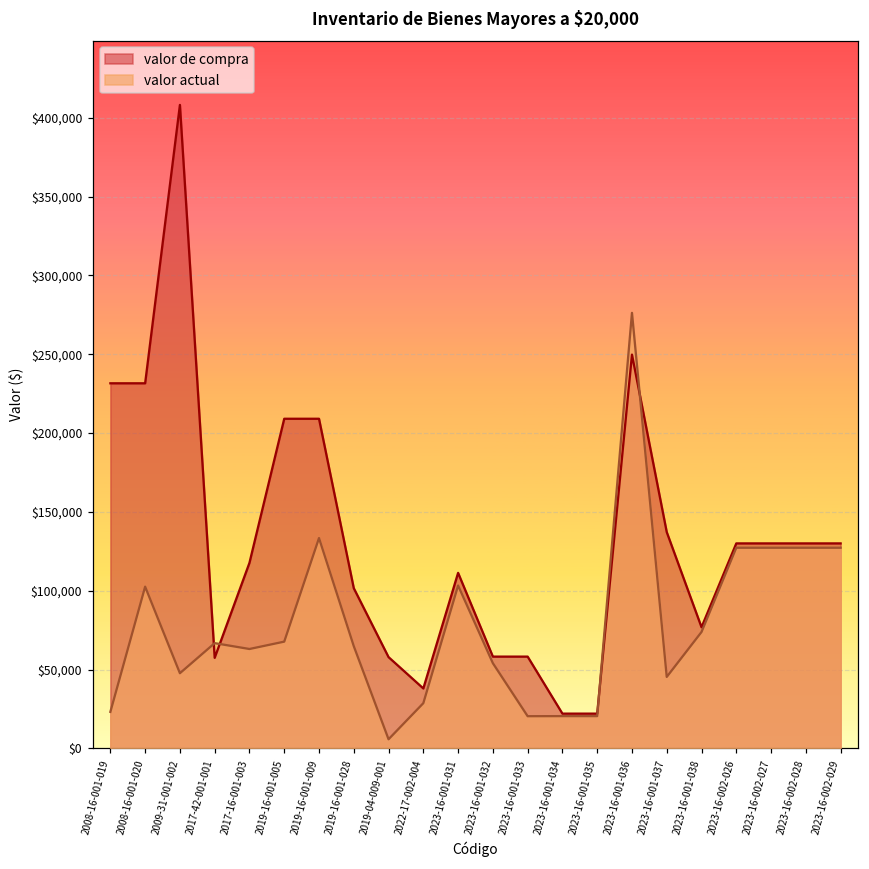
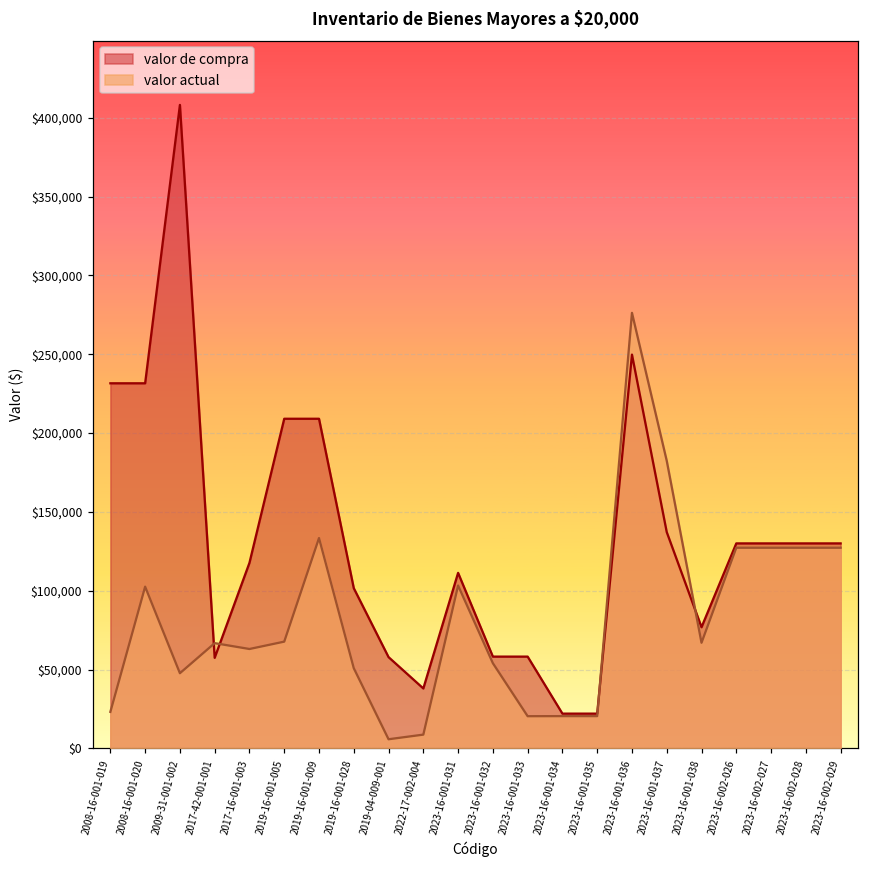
valor actual, 2019-16-001-028: $65,000 -> $51,000
valor actual, 2022-17-002-004: $29,000 -> $9,000
valor actual, 2023-16-001-037: $45,000 -> $182,000
valor actual, 2023-16-001-038: $74,000 -> $67,000
